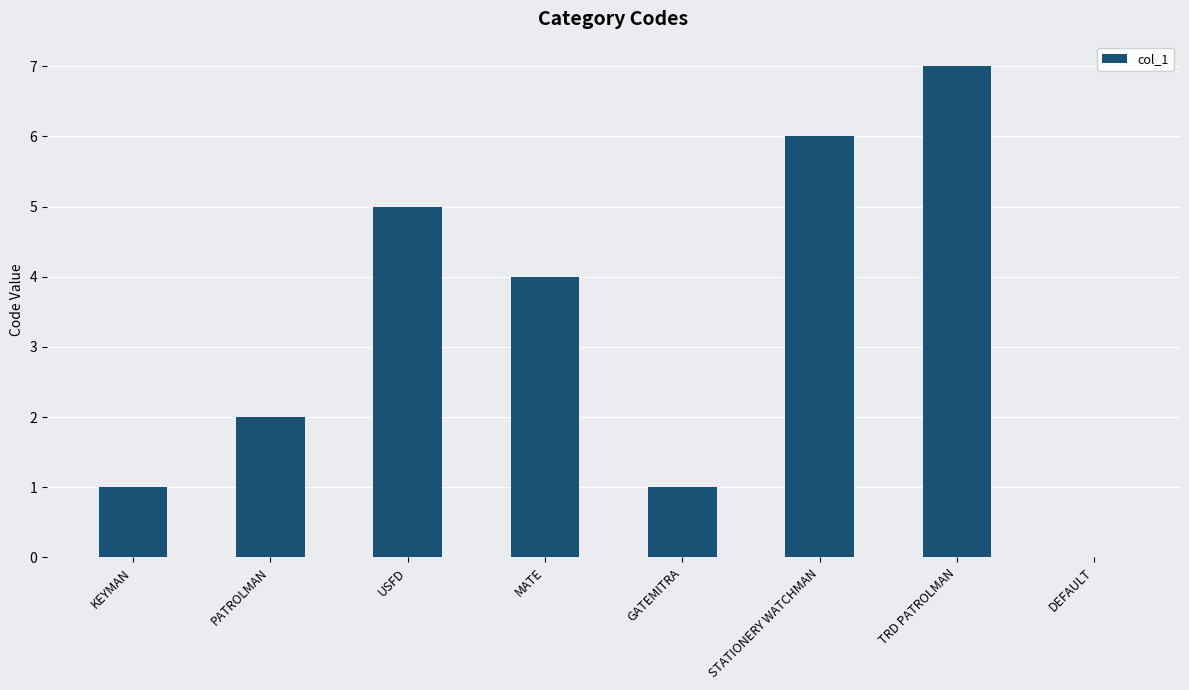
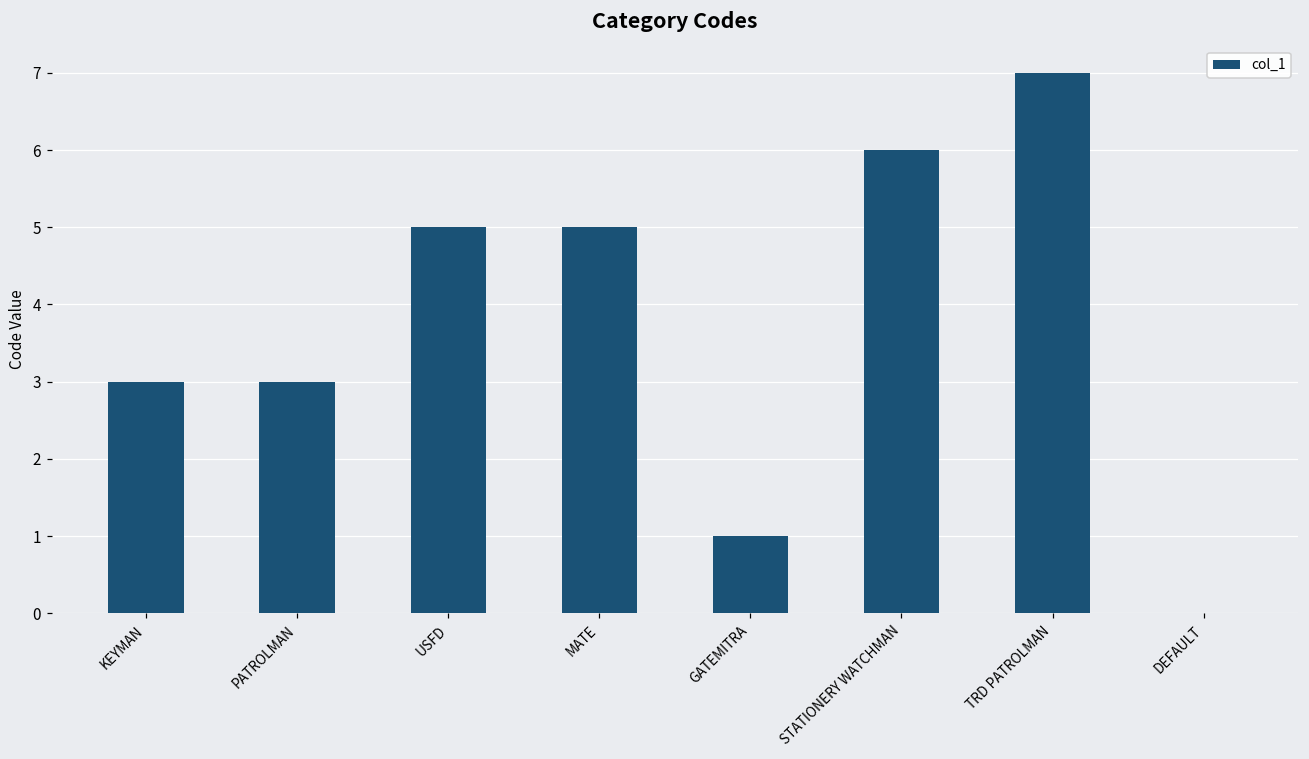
KEYMAN: 1 -> 3
PATROLMAN: 2 -> 3
MATE: 4 -> 5
